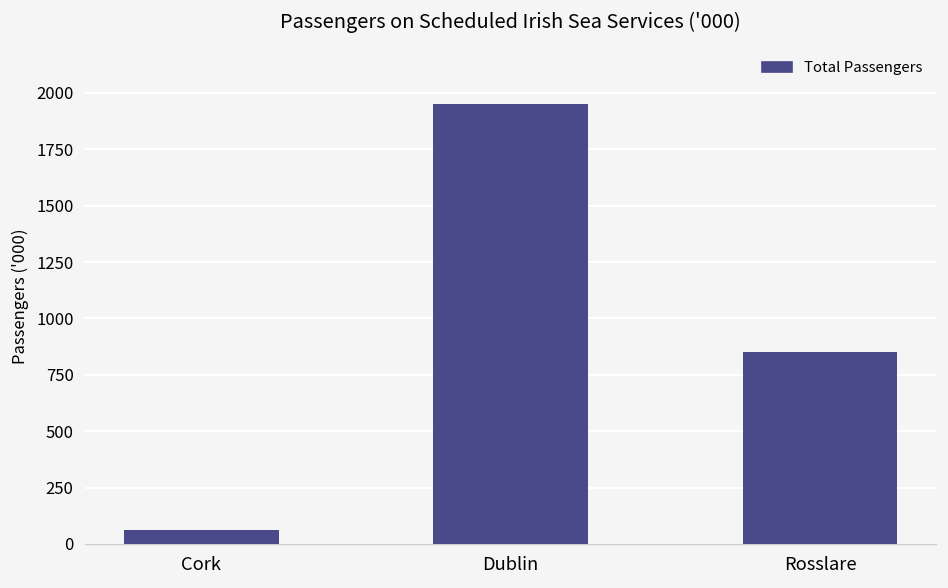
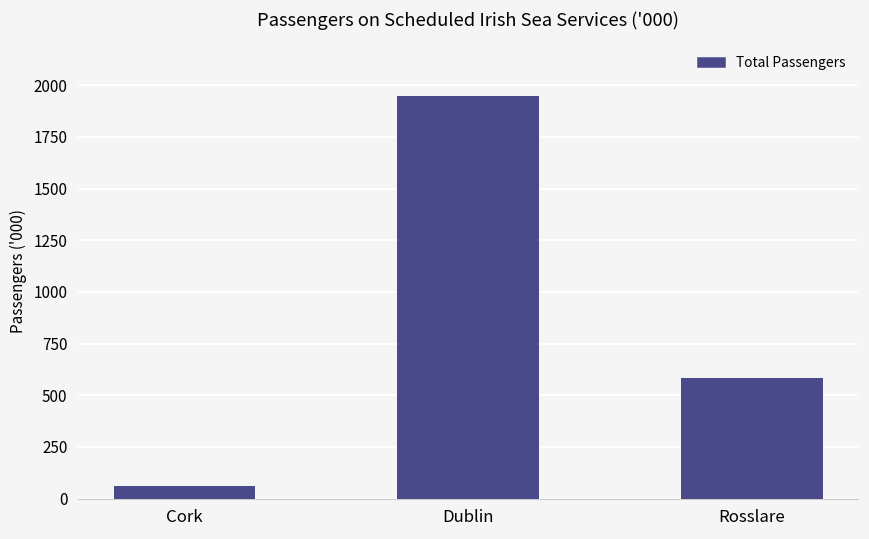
Rosslare: 850 -> 580
